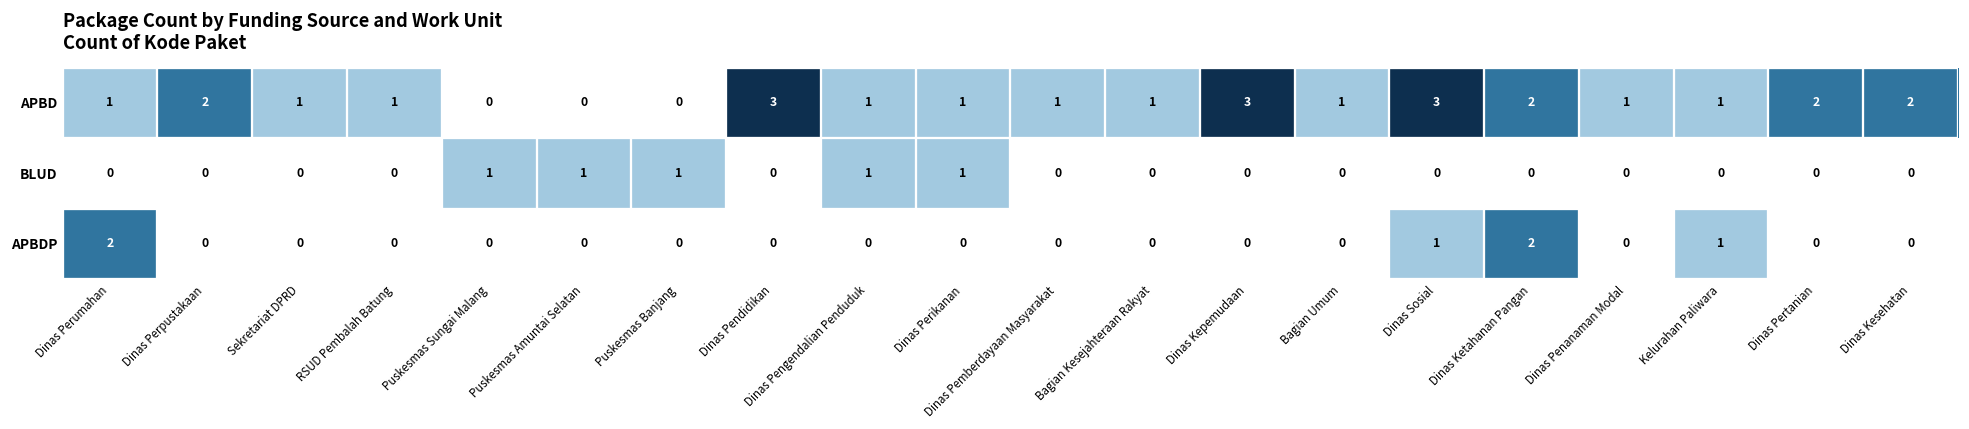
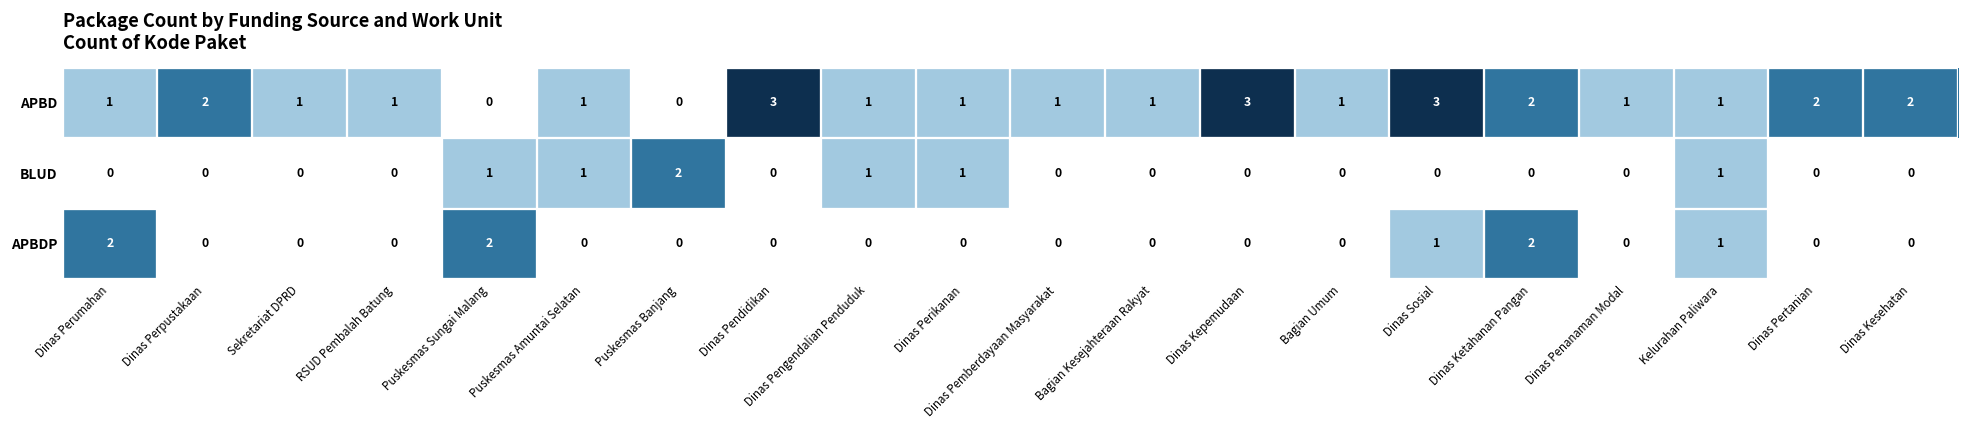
APBD, Puskesmas Amuntai Selatan: 0 -> 1
BLUD, Puskesmas Banjang: 1 -> 2
BLUD, Kelurahan Paliwara: 0 -> 1
APBDP, Puskesmas Sungai Malang: 0 -> 2
